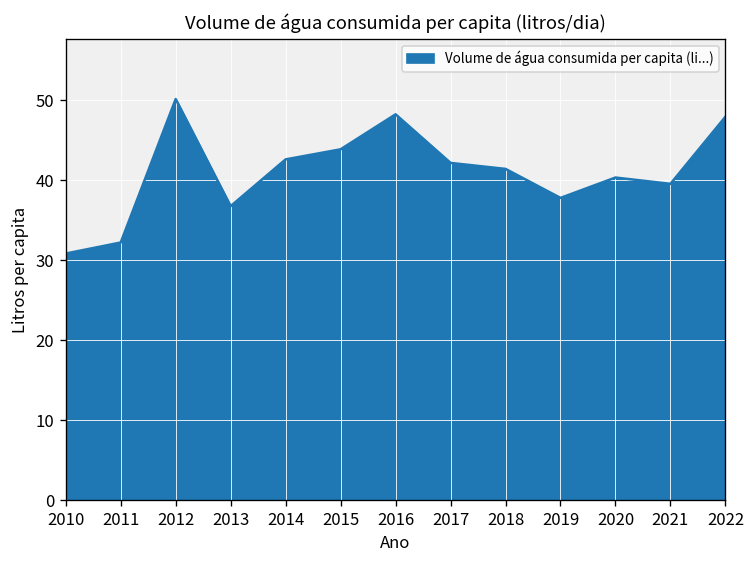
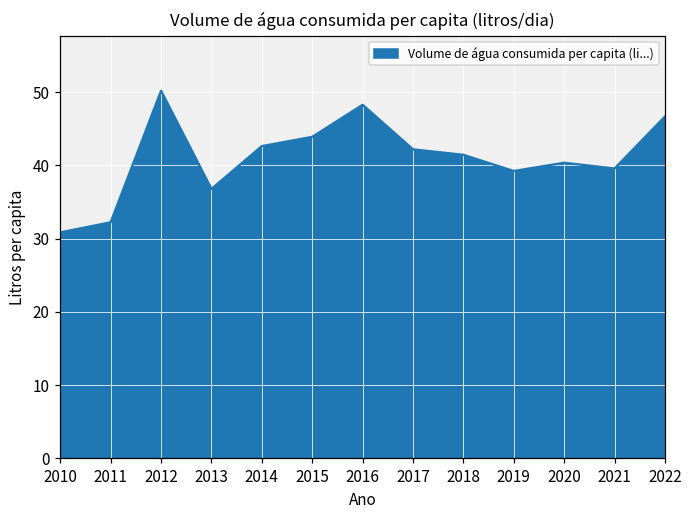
2019: 38 -> 39
2022: 48 -> 47
